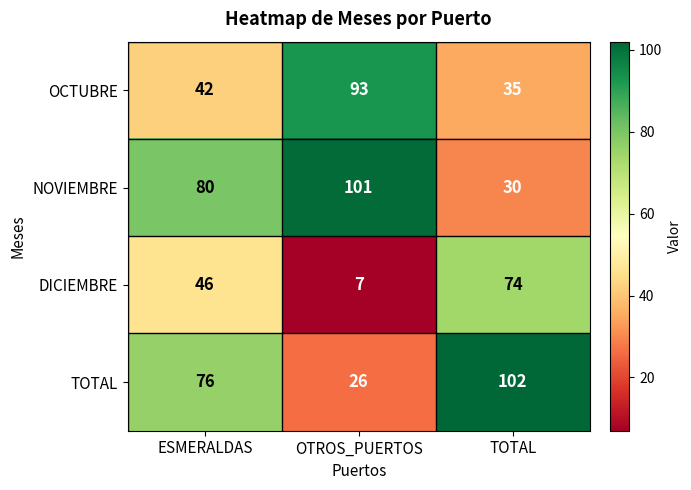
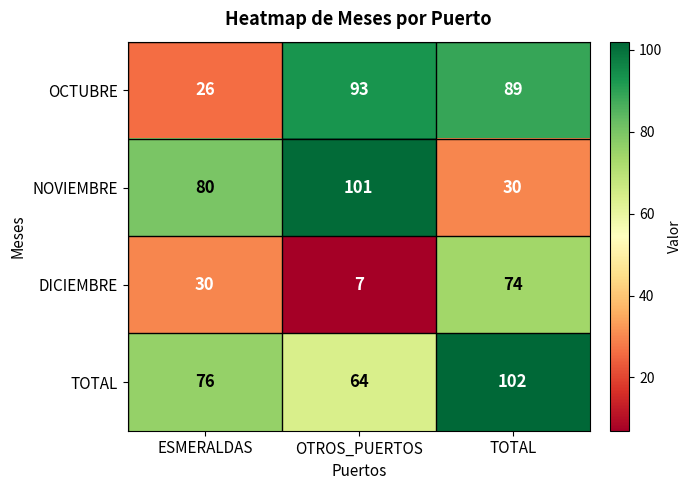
OCTUBRE, ESMERALDAS: 42 -> 26
OCTUBRE, TOTAL: 35 -> 89
DICIEMBRE, ESMERALDAS: 46 -> 30
TOTAL, OTROS_PUERTOS: 26 -> 64
